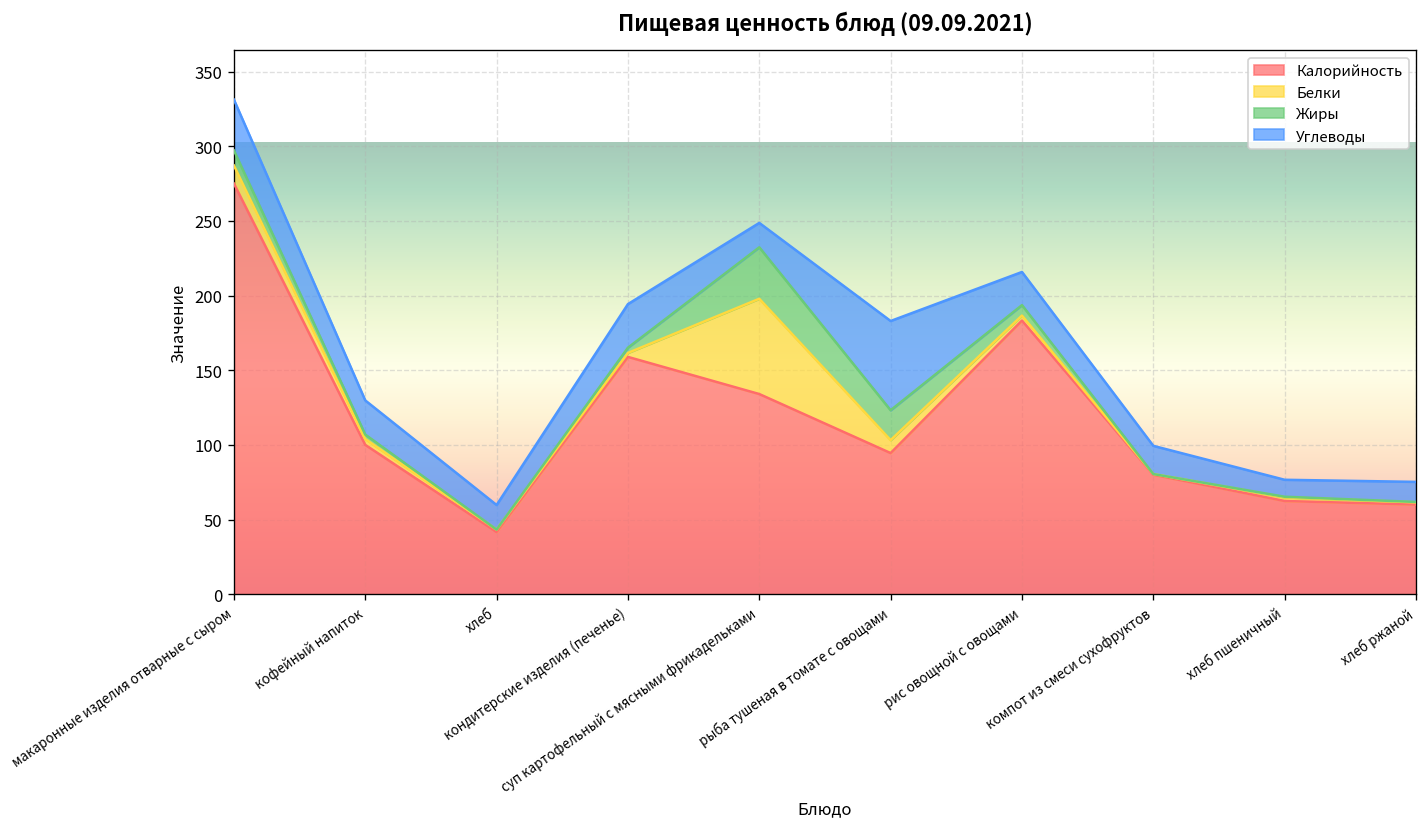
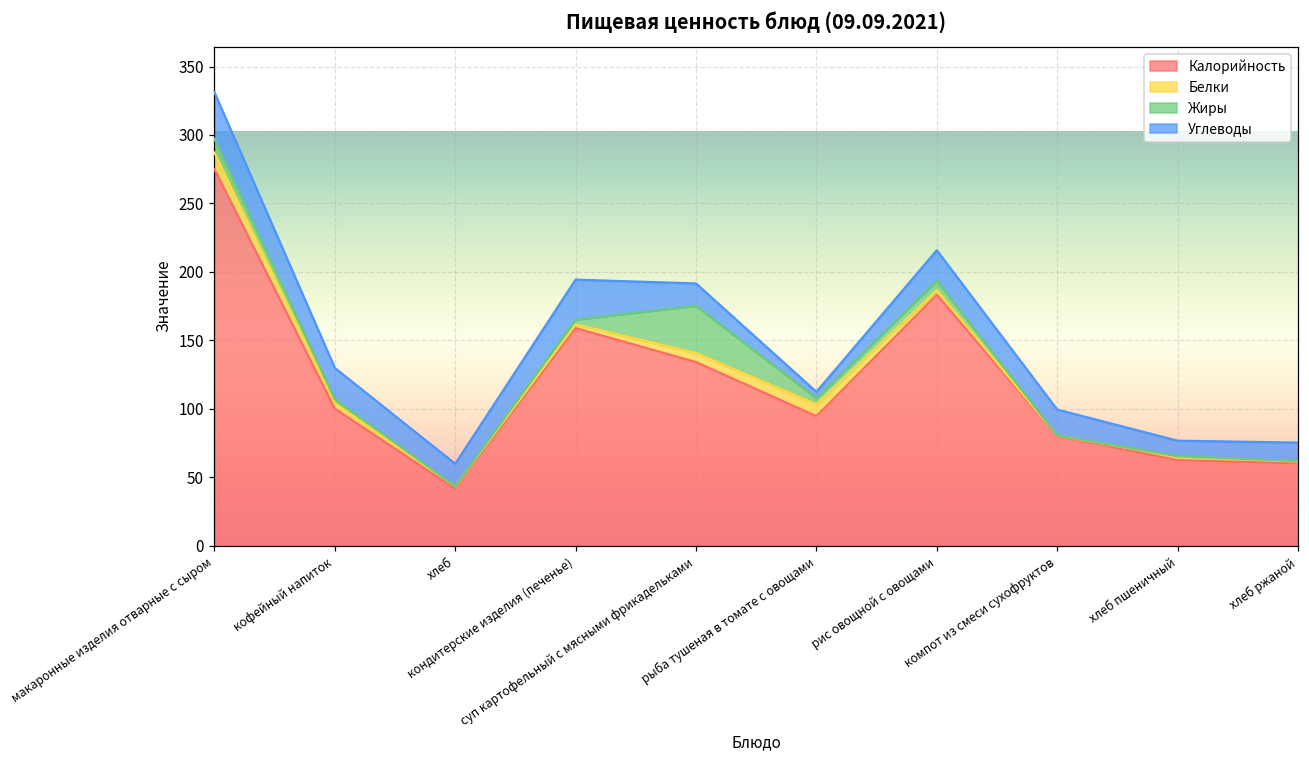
Белки, суп картофельный с мясными фрикадельками: 64 -> 7
Жиры, рыба тушеная в томате с овощами: 20 -> 4
Углеводы, рыба тушеная в томате с овощами: 60 -> 5
